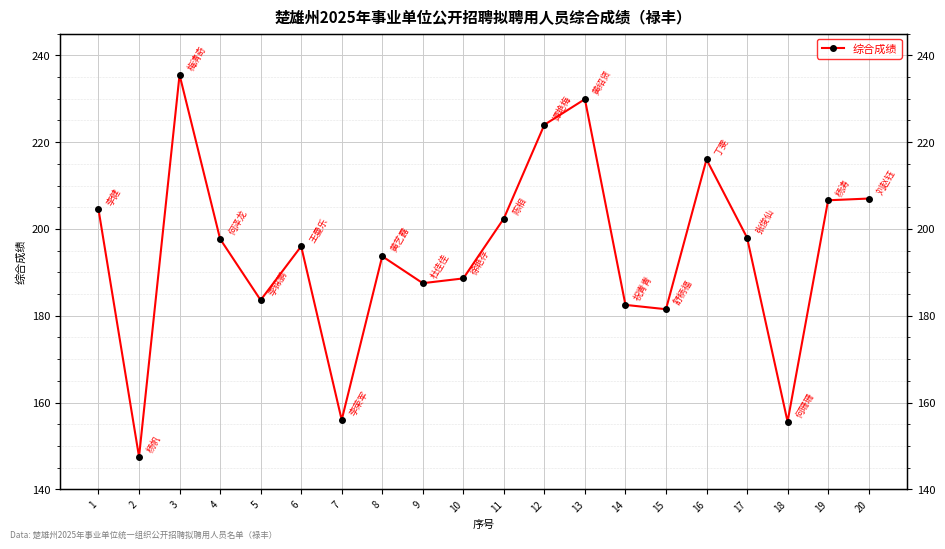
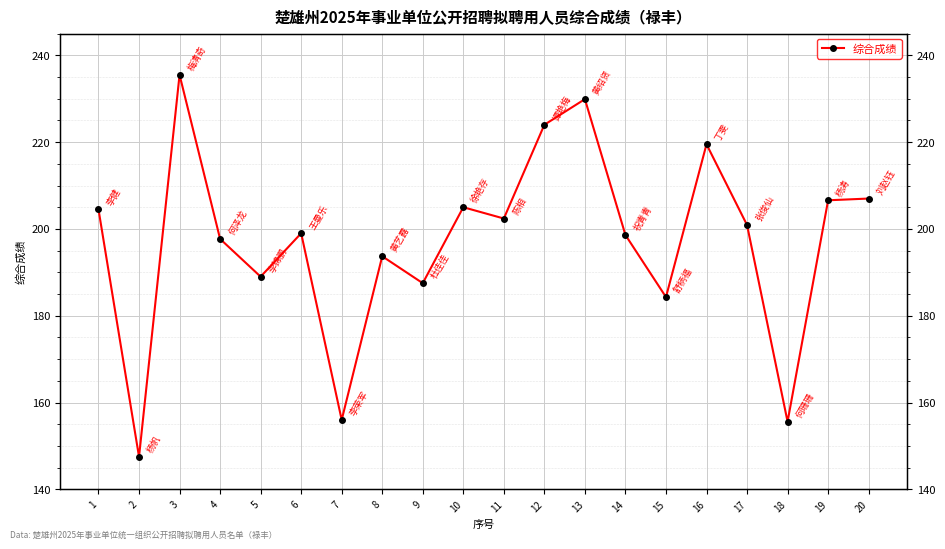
5: 184 -> 189
6: 196 -> 199
10: 189 -> 205
14: 183 -> 199
15: 182 -> 184
16: 216 -> 220
17: 198 -> 201
